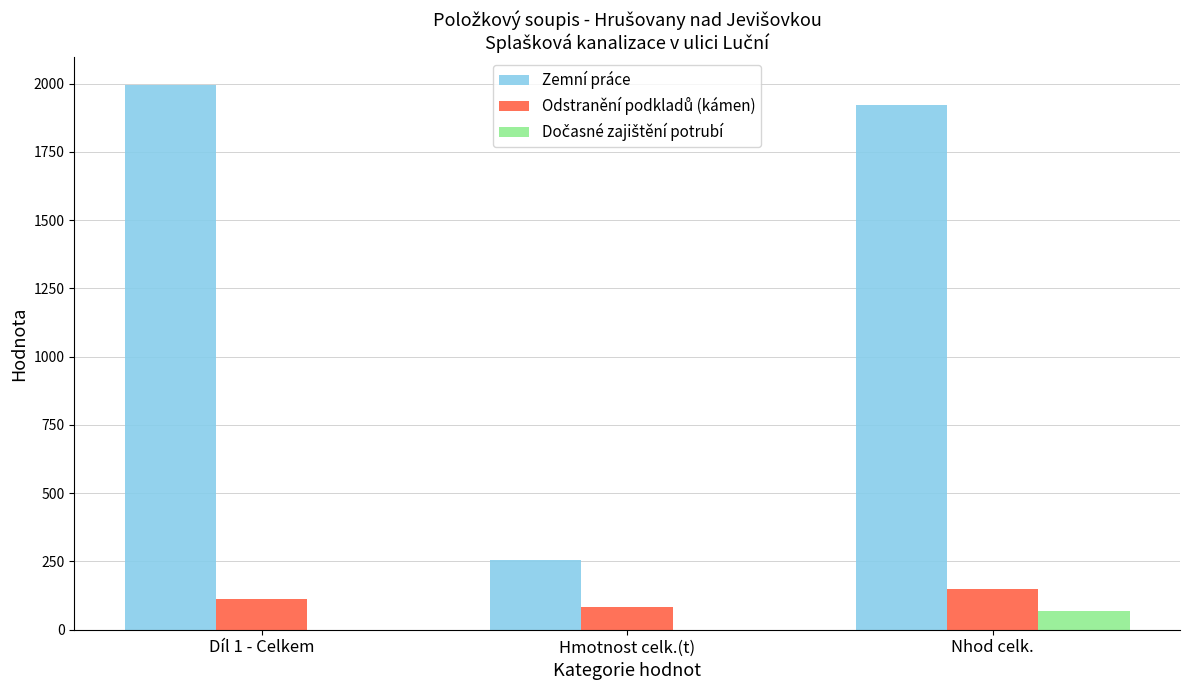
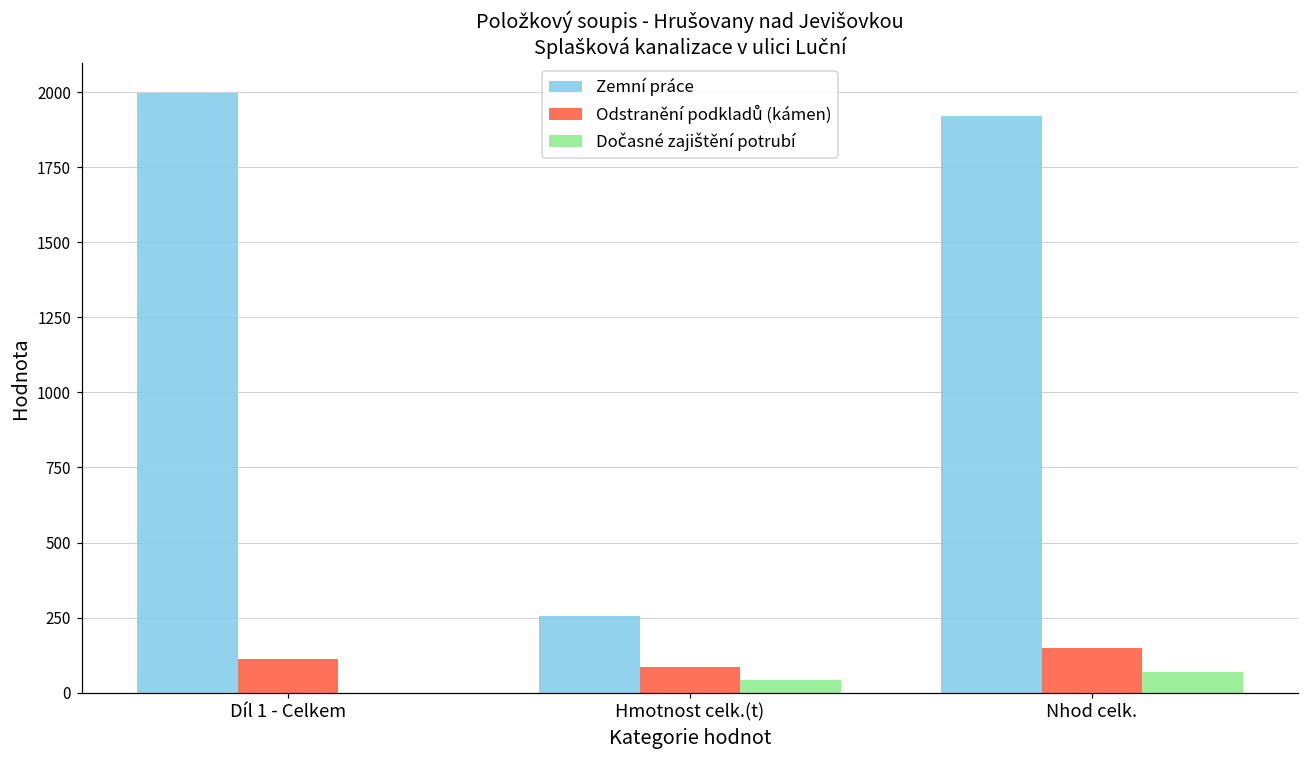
Dočasné zajištění potrubí, Hmotnost celk.(t): 0 -> 40
